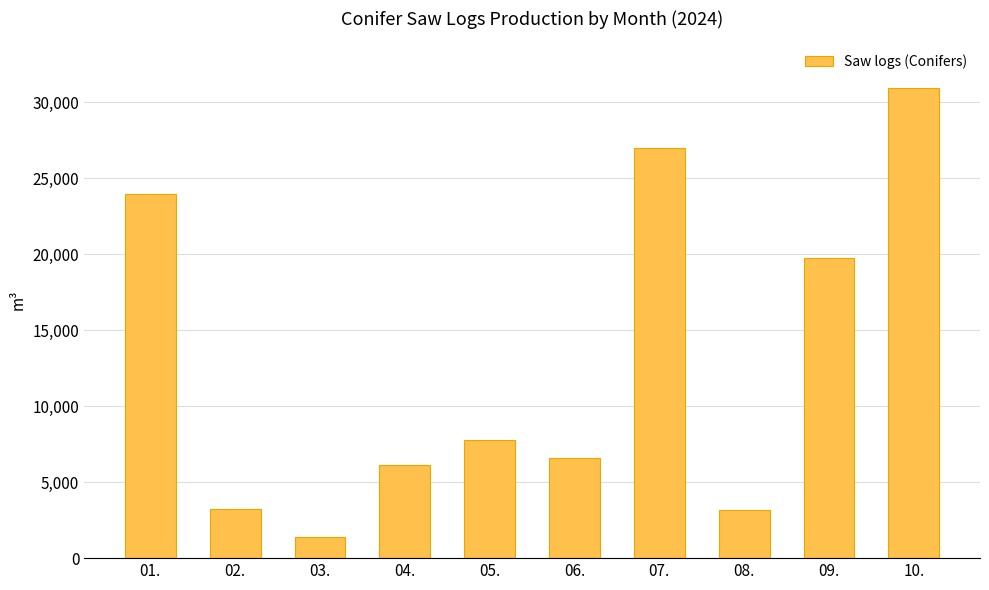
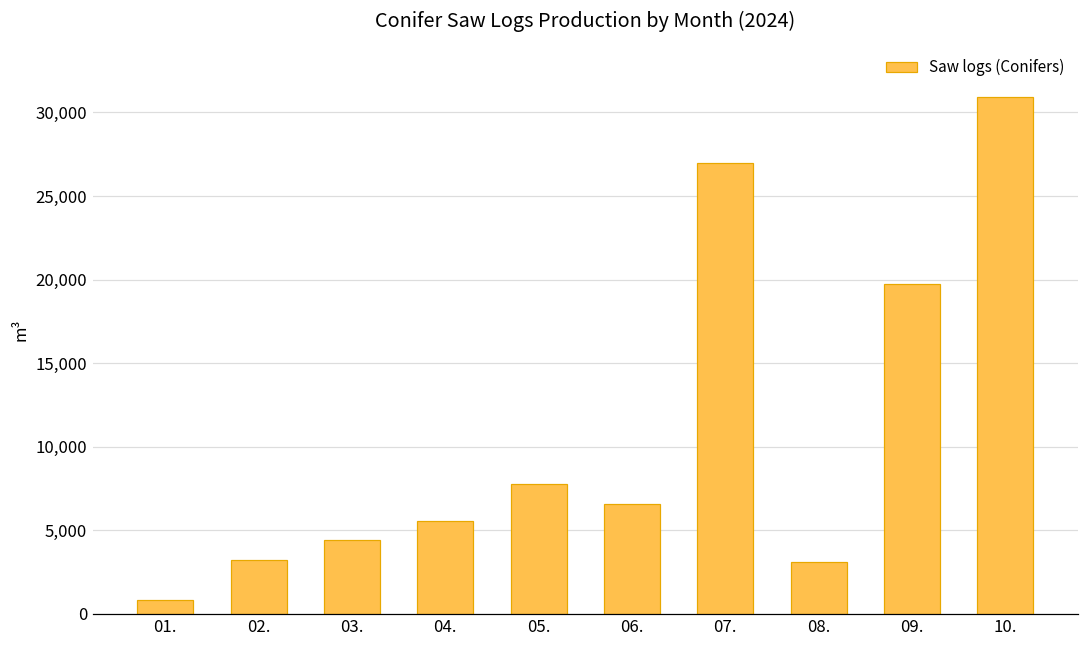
01.: 23,900 -> 800
03.: 1,400 -> 4,400
04.: 6,200 -> 5,500
